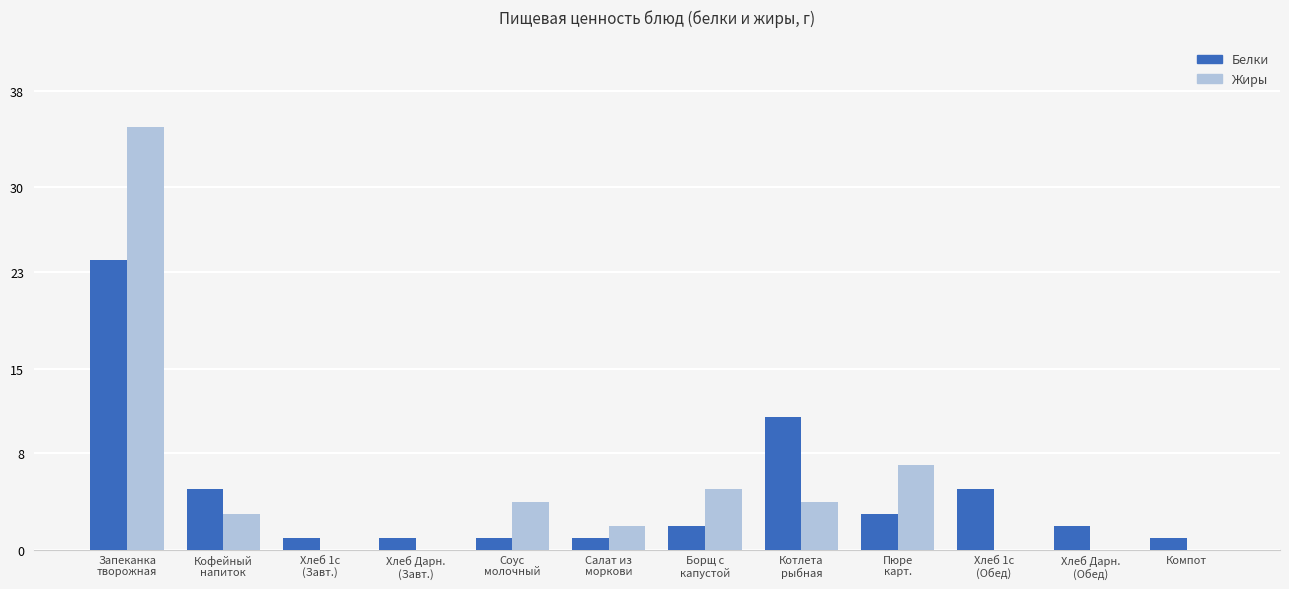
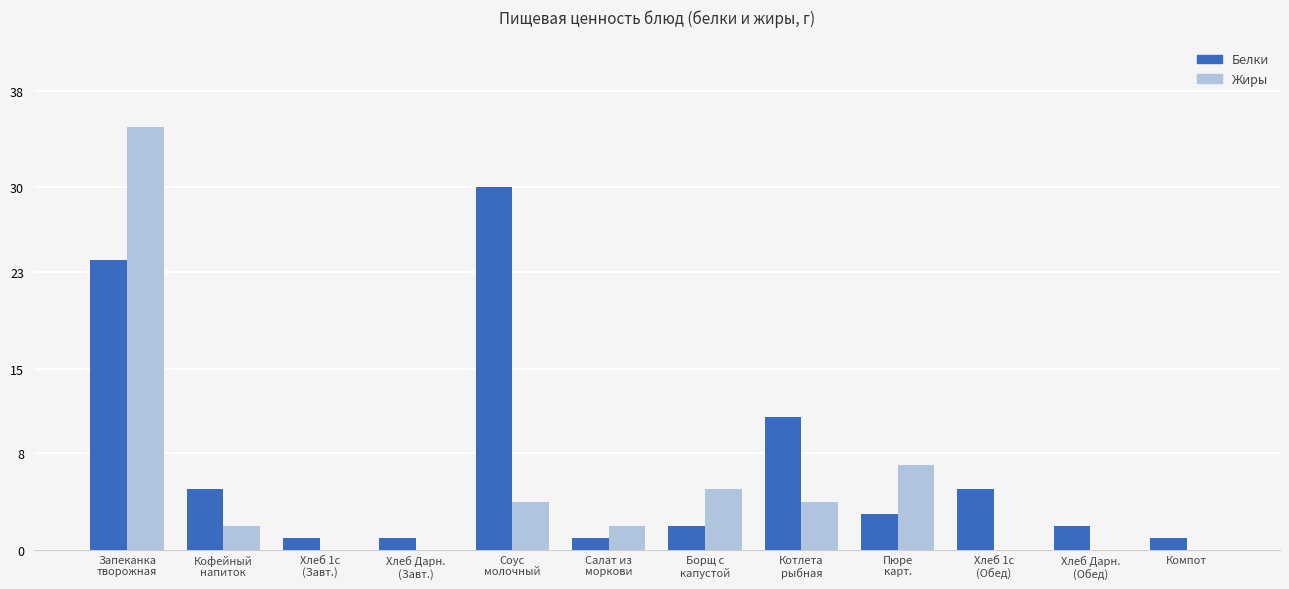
Жиры, Кофейный напиток: 3 -> 2
Белки, Соус молочный: 1 -> 30
